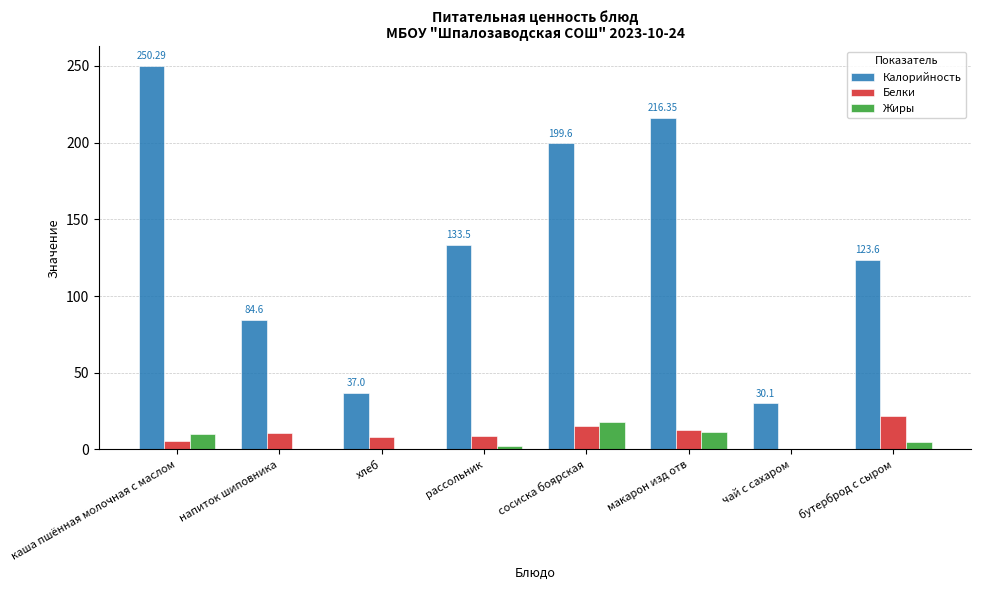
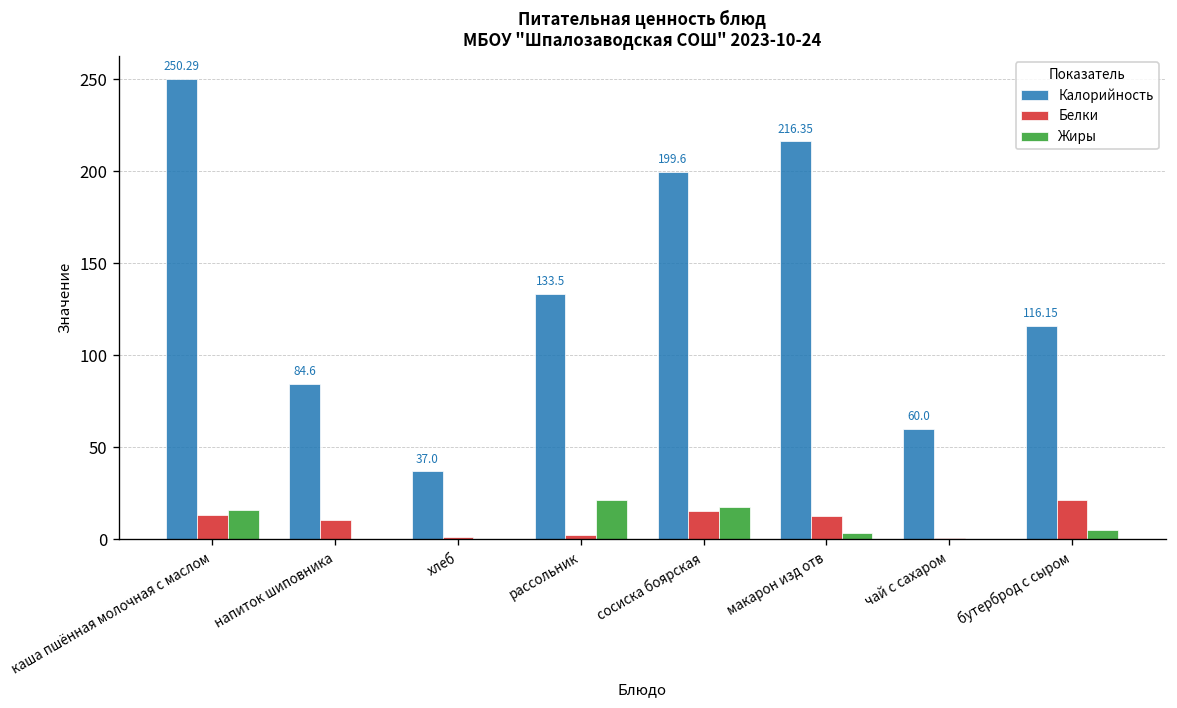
Белки, каша пшённая молочная с маслом: 5 -> 13
Жиры, каша пшённая молочная с маслом: 10 -> 16
Белки, хлеб: 8 -> 2
Белки, рассольник: 9 -> 3
Жиры, рассольник: 3 -> 22
Жиры, макарон изд отв: 12 -> 4
Калорийность, чай с сахаром: 30.1 -> 60.0
Калорийность, бутерброд с сыром: 123.6 -> 116.15
